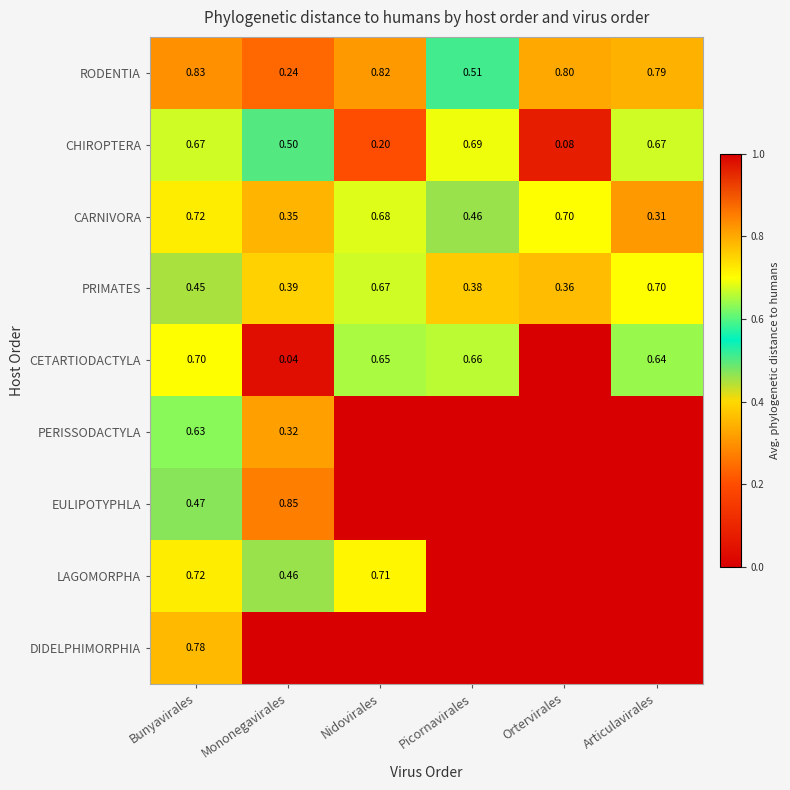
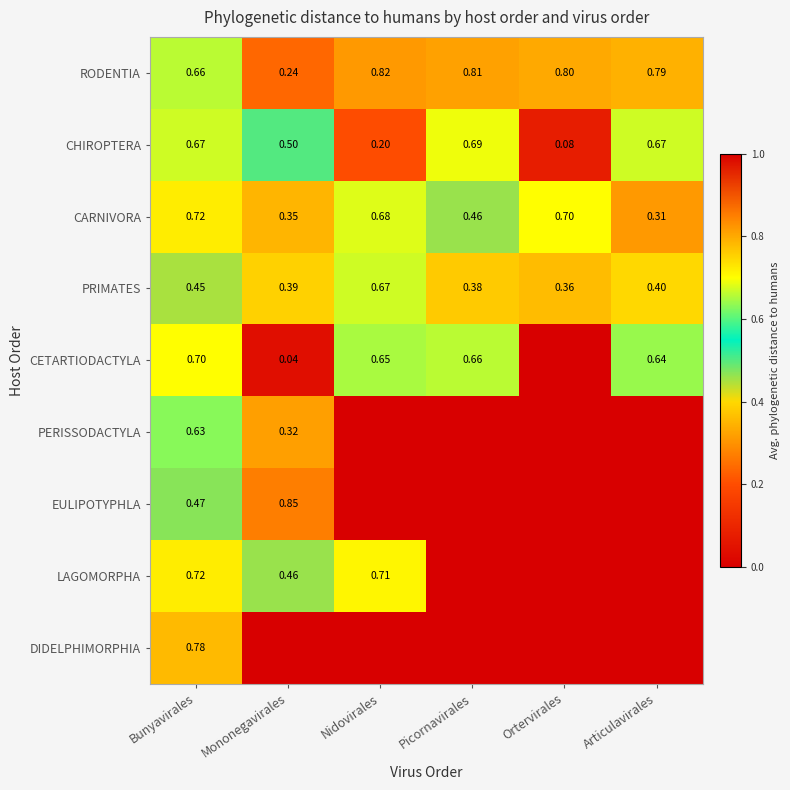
RODENTIA, Bunyavirales: 0.83 -> 0.66
RODENTIA, Picornavirales: 0.51 -> 0.81
PRIMATES, Articulavirales: 0.70 -> 0.40
